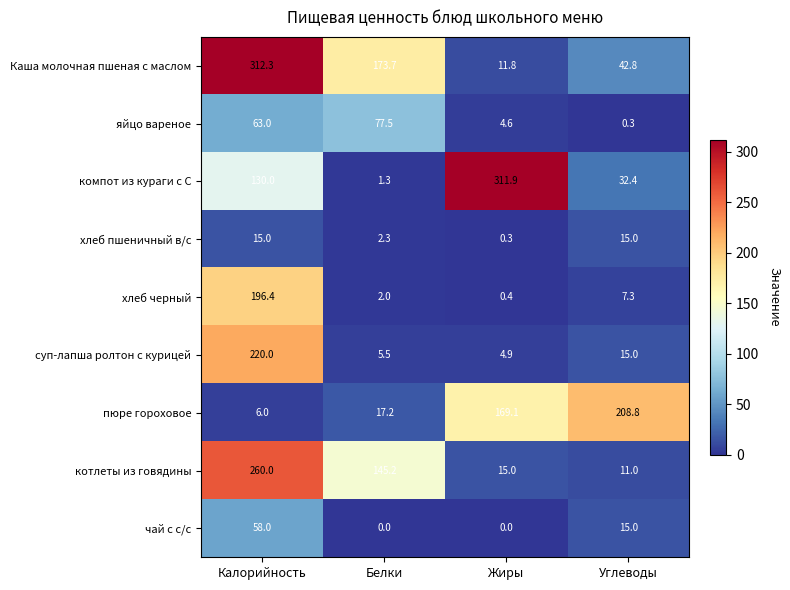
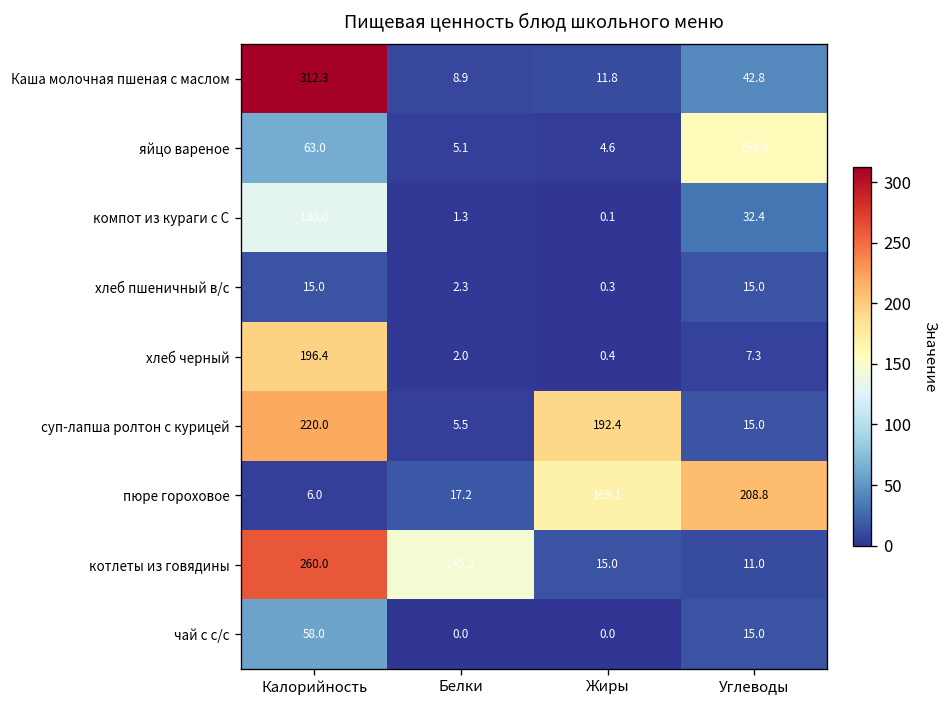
Каша молочная пшеная с маслом, Белки: 173.7 -> 8.9
яйцо вареное, Белки: 77.5 -> 5.1
яйцо вареное, Углеводы: 0.3 -> 158.8
компот из кураги с С, Жиры: 311.9 -> 0.1
суп-лапша ролтон с курицей, Жиры: 4.9 -> 192.4
